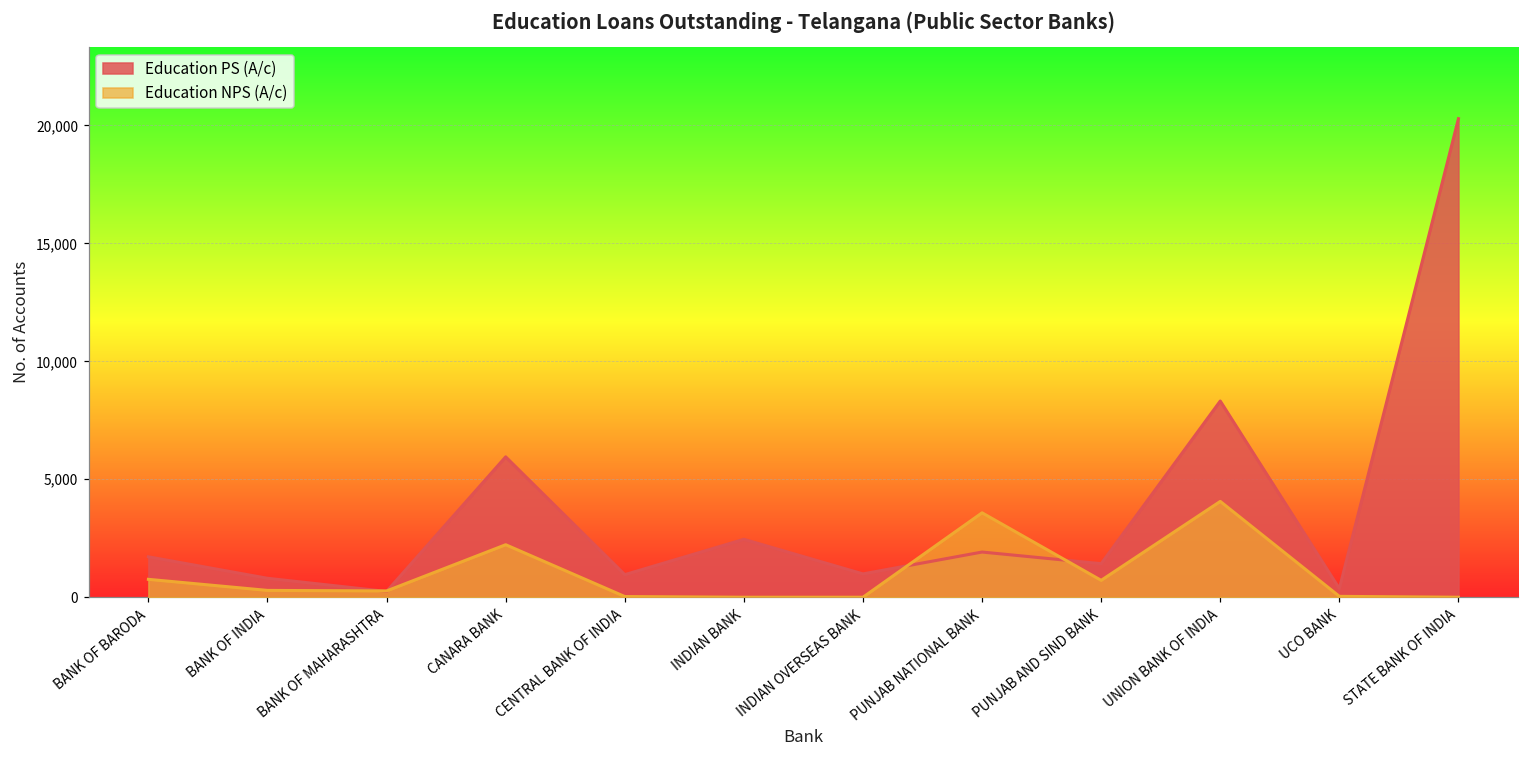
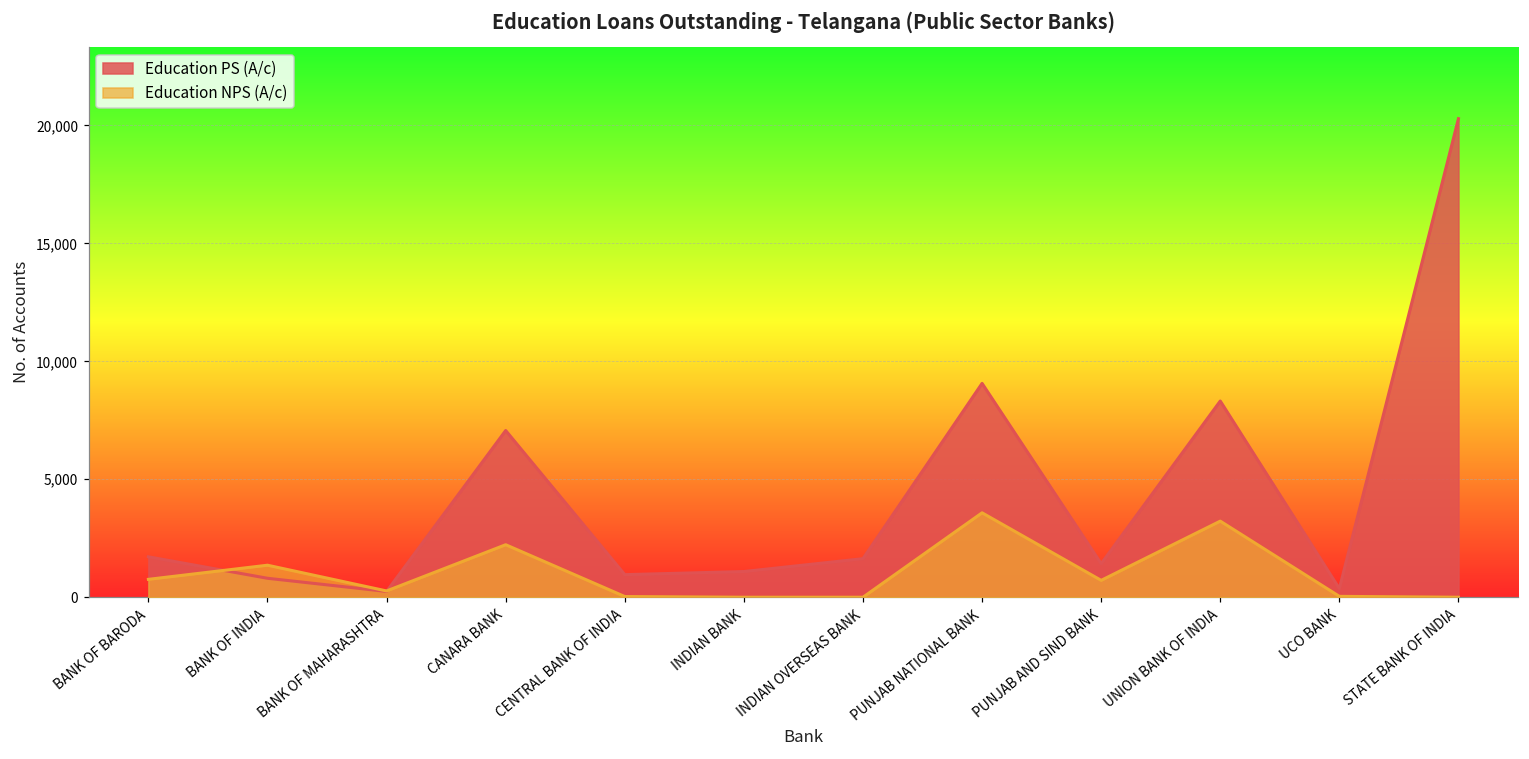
Education NPS (A/c), BANK OF INDIA: 300 -> 1,400
Education PS (A/c), CANARA BANK: 6,000 -> 7,100
Education PS (A/c), INDIAN BANK: 2,500 -> 1,100
Education PS (A/c), INDIAN OVERSEAS BANK: 1,000 -> 1,600
Education PS (A/c), PUNJAB NATIONAL BANK: 1,900 -> 9,100
Education NPS (A/c), UNION BANK OF INDIA: 4,100 -> 3,200
